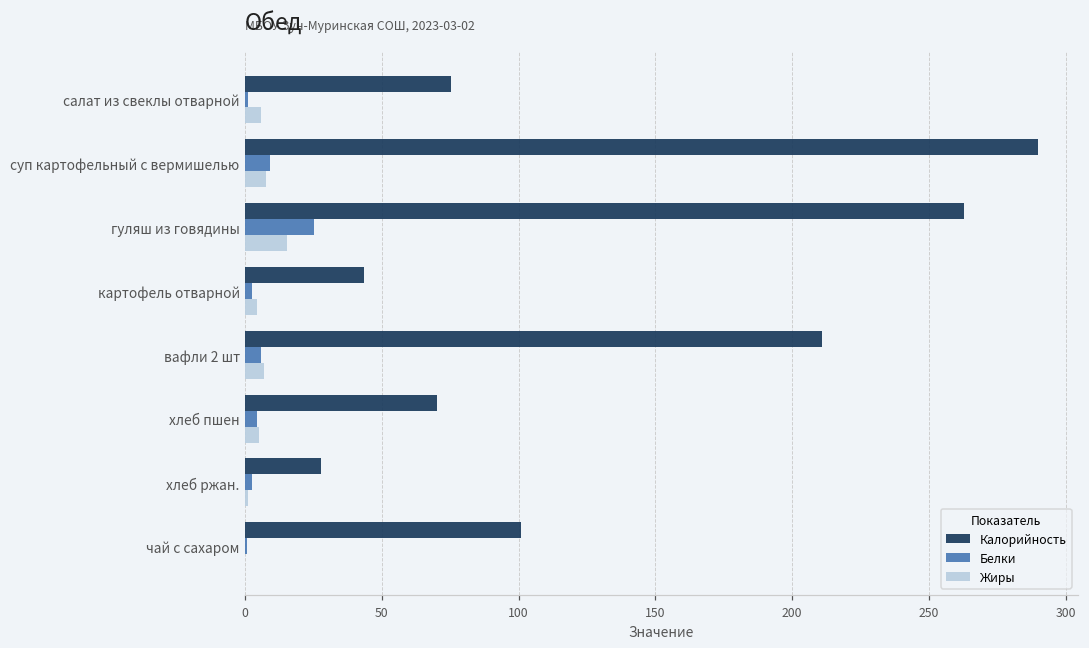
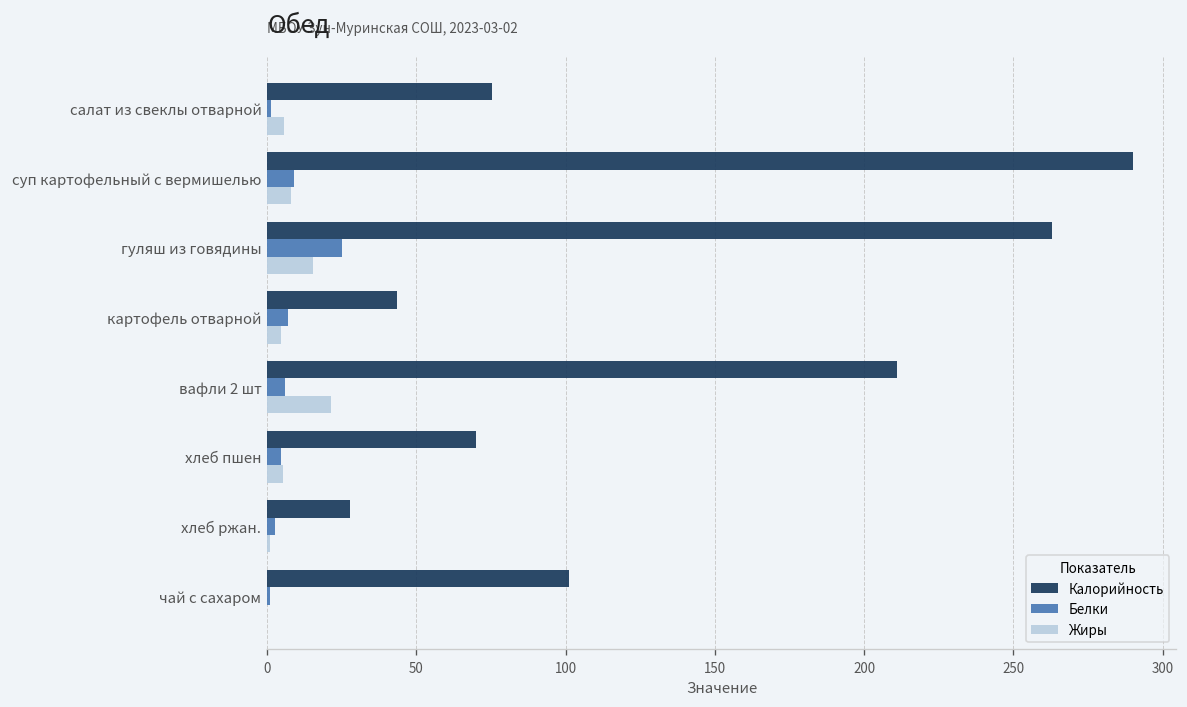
Белки, картофель отварной: 2 -> 7
Жиры, вафли 2 шт: 7 -> 22
